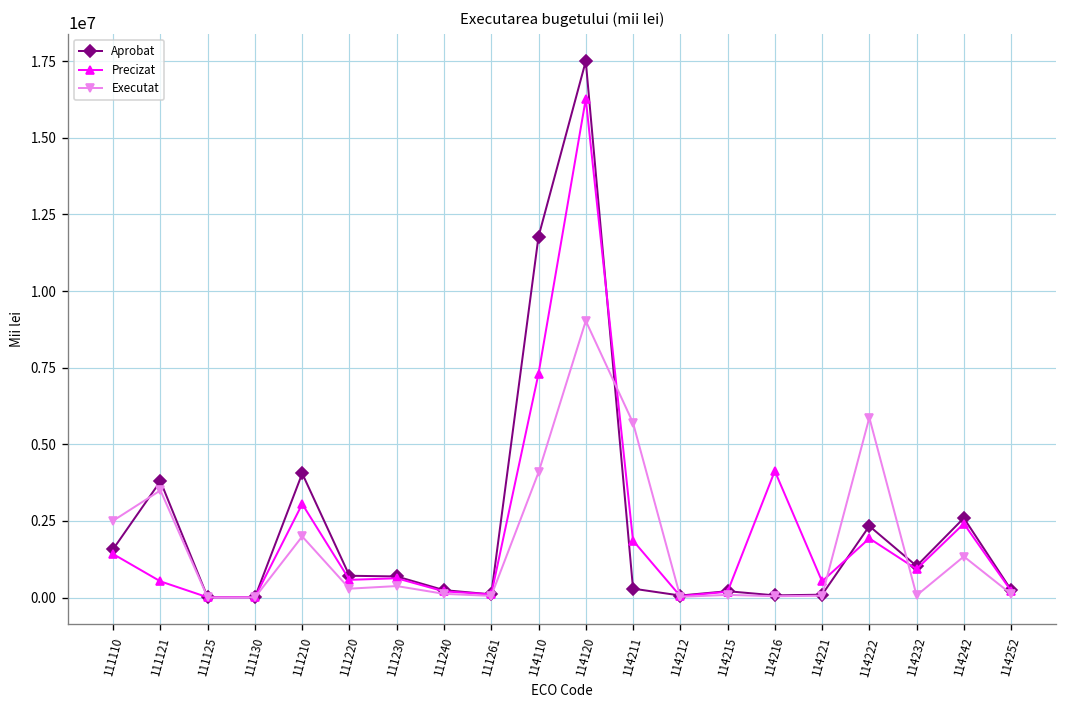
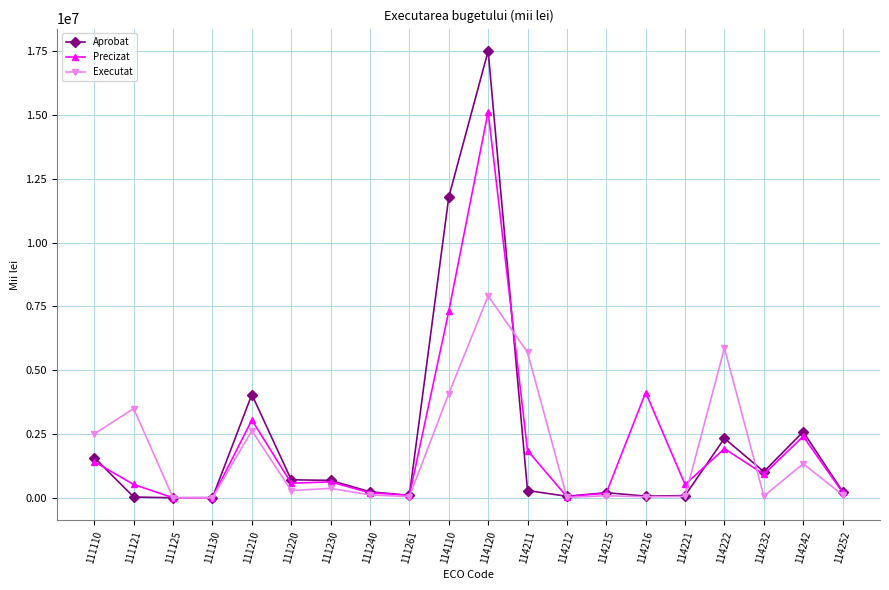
Aprobat, 111121: 3800000 -> 0
Executat, 111210: 2000000 -> 2600000
Precizat, 114120: 16300000 -> 15100000
Executat, 114120: 9000000 -> 7900000
